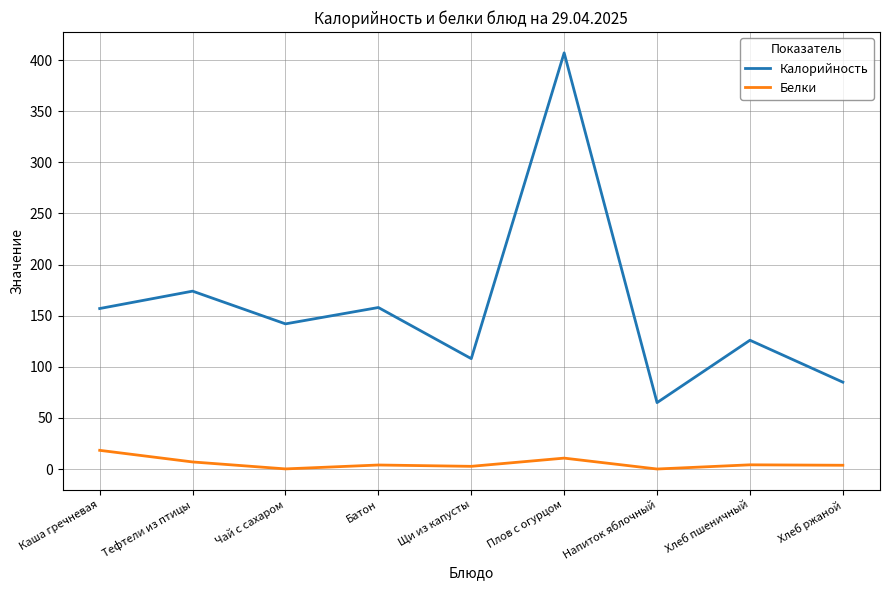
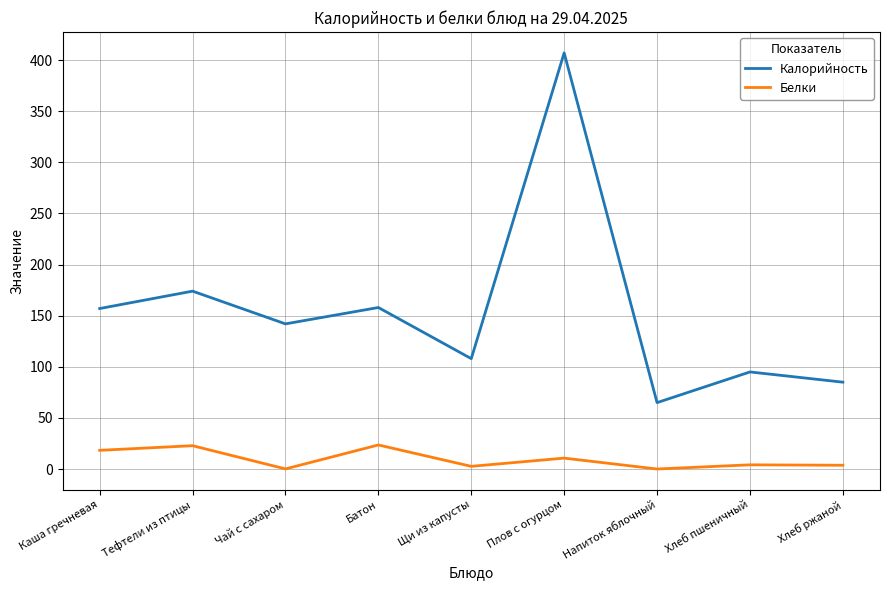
Белки, Тефтели из птицы: 7 -> 23
Белки, Батон: 4 -> 24
Калорийность, Хлеб пшеничный: 126 -> 95
